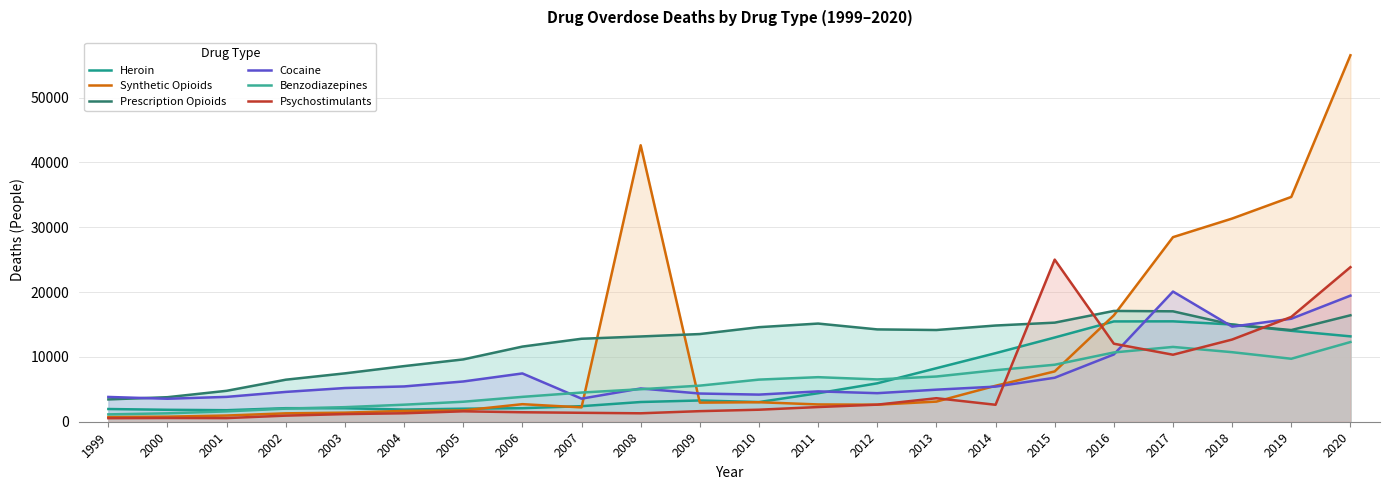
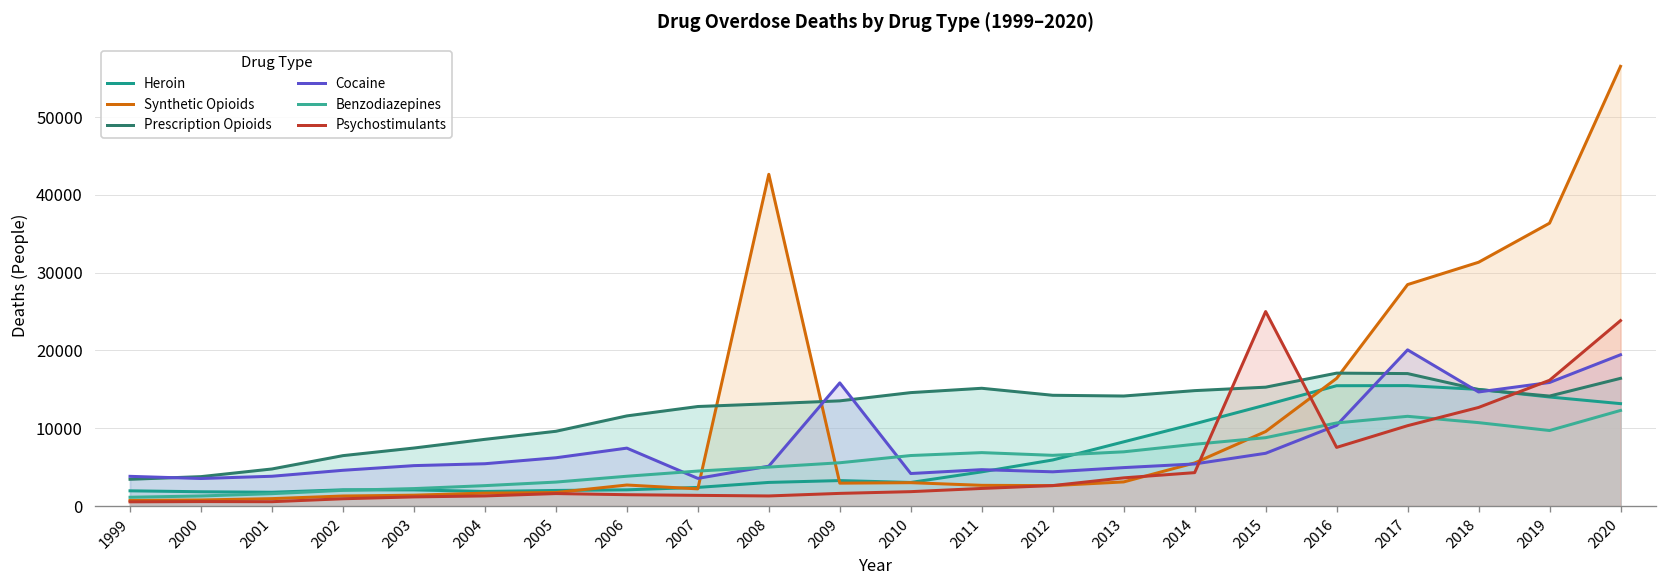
Cocaine, 2009: 4000 -> 16000
Psychostimulants, 2014: 3000 -> 4000
Synthetic Opioids, 2015: 8000 -> 10000
Psychostimulants, 2016: 12000 -> 8000
Synthetic Opioids, 2019: 35000 -> 36000
